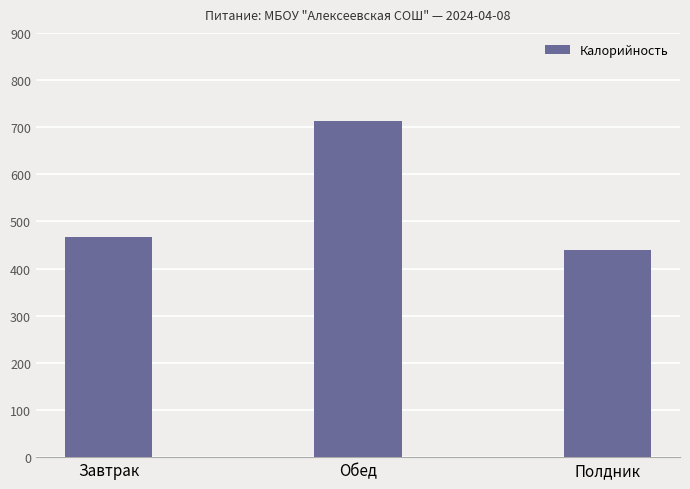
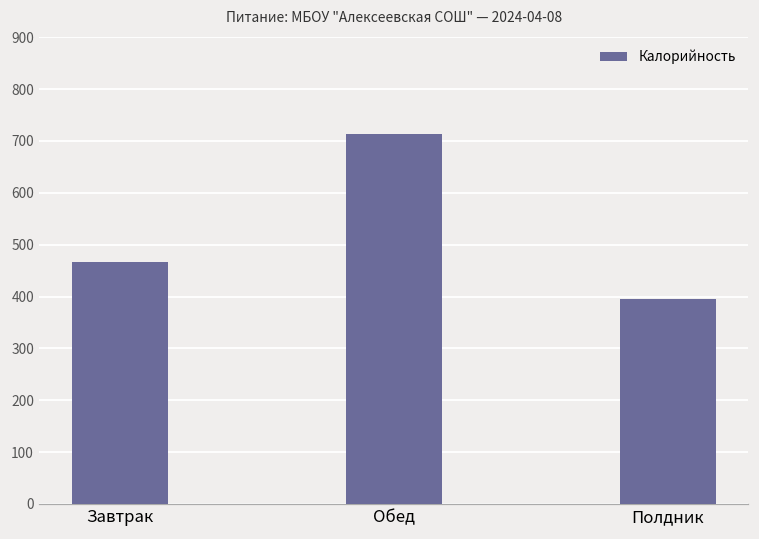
Полдник: 440 -> 400
